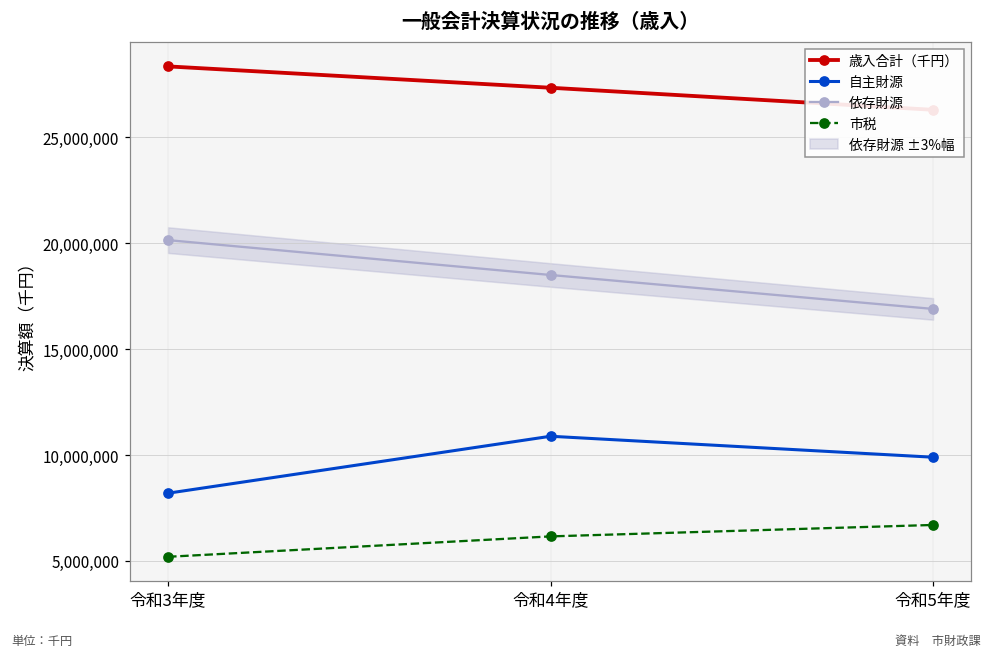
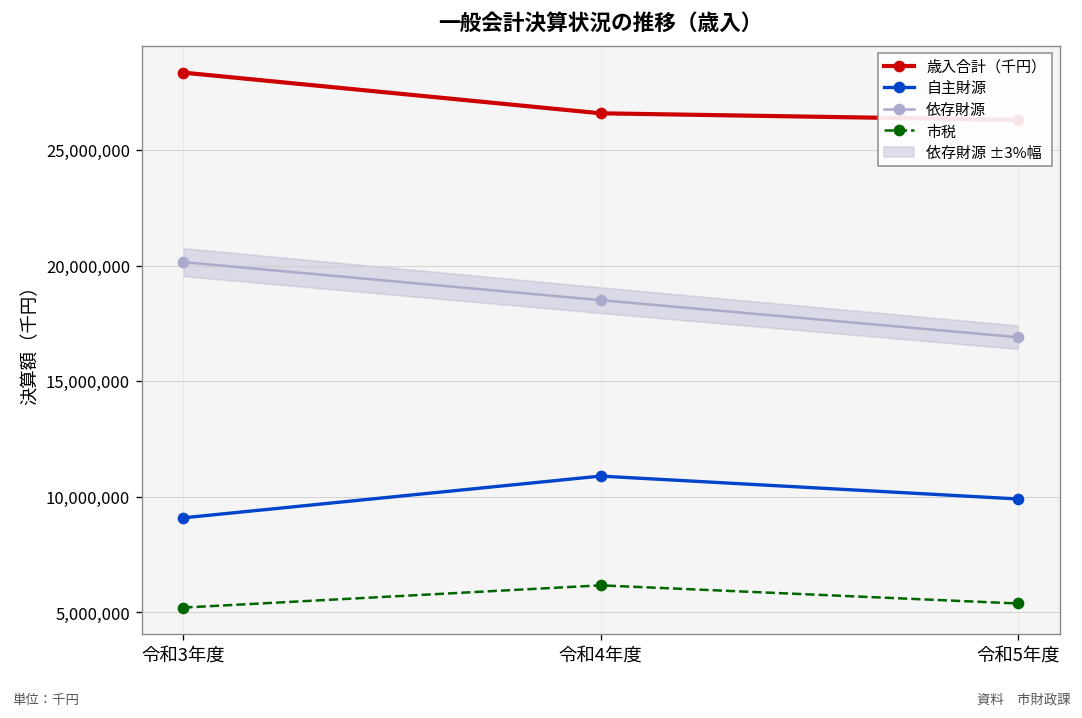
自主財源, 令和3年度: 8,200,000 -> 9,100,000
歳入合計（千円）, 令和4年度: 27,300,000 -> 26,600,000
市税, 令和5年度: 6,700,000 -> 5,400,000
